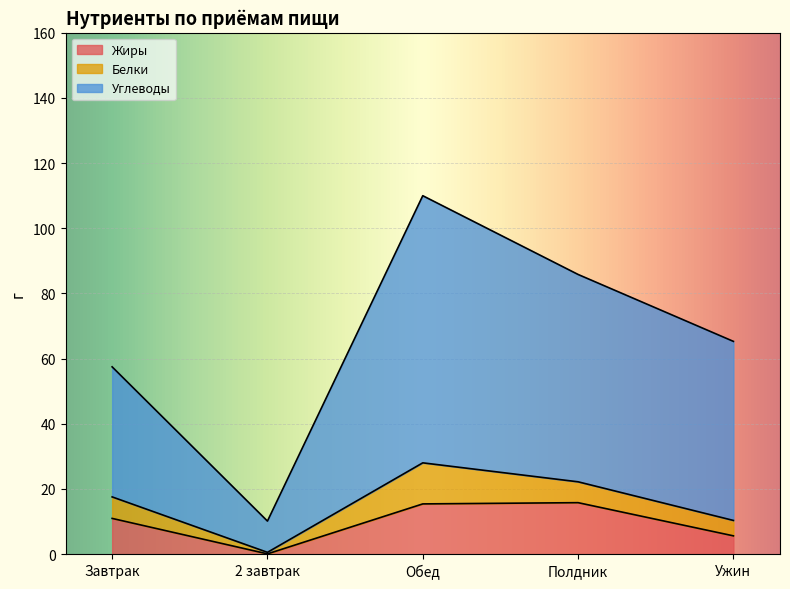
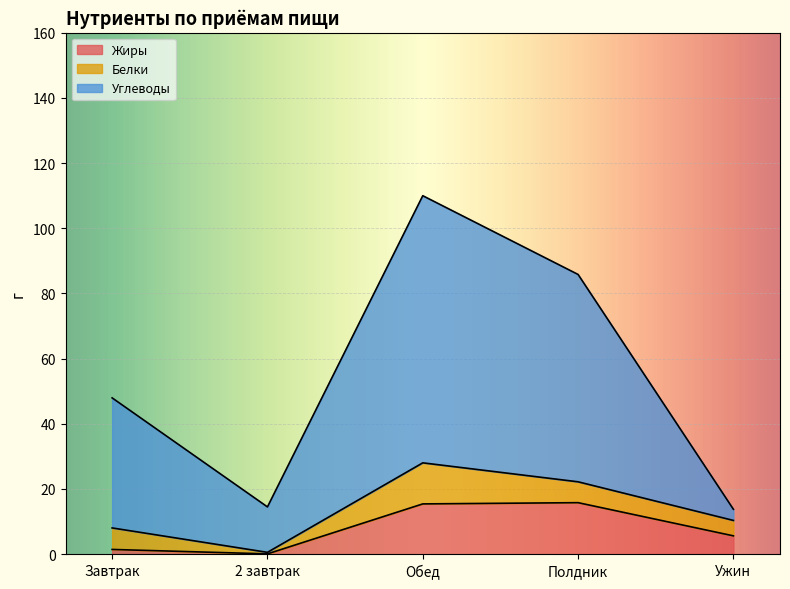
Жиры, Завтрак: 11 -> 1
Углеводы, 2 завтрак: 10 -> 14
Углеводы, Ужин: 55 -> 3
